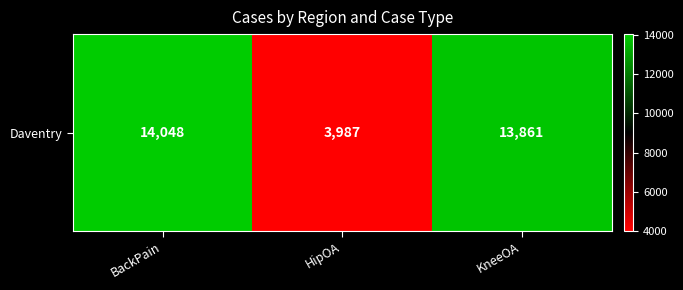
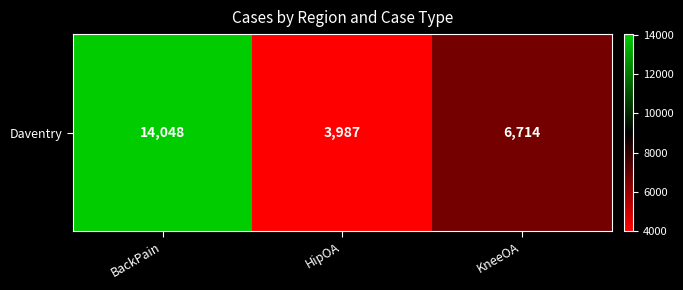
Daventry, KneeOA: 13,861 -> 6,714
